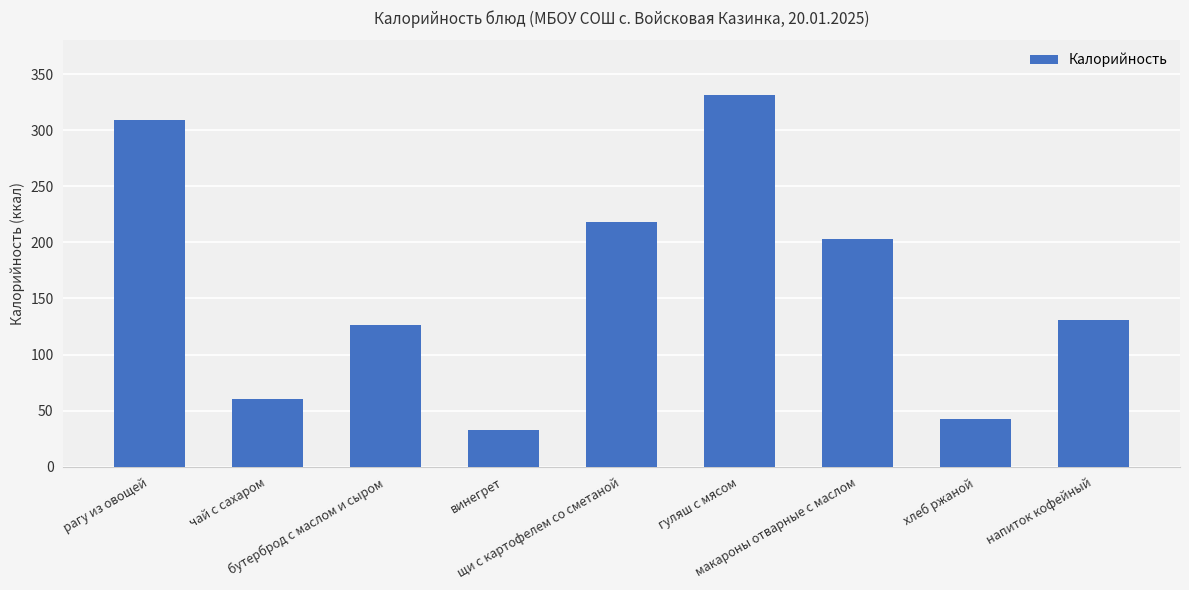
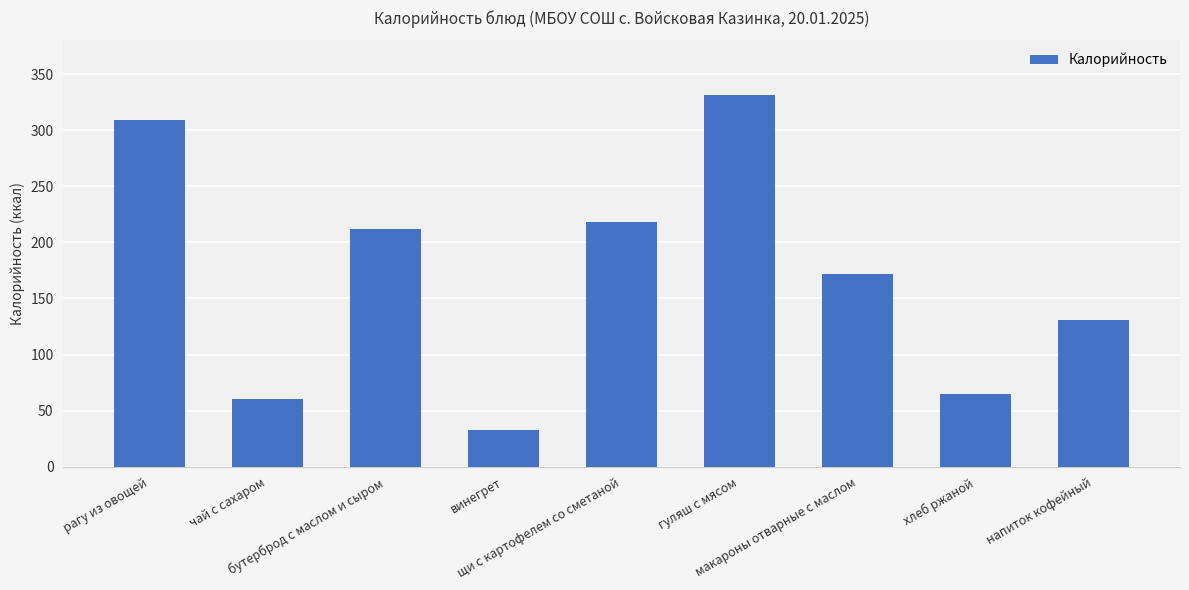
бутерброд с маслом и сыром: 126 -> 212
макароны отварные с маслом: 203 -> 172
хлеб ржаной: 43 -> 65
